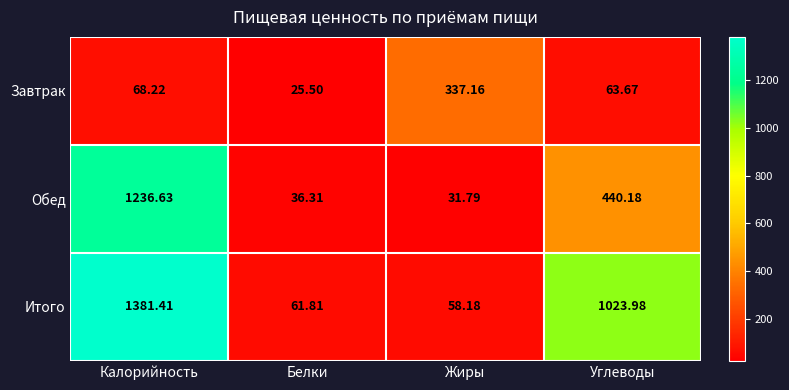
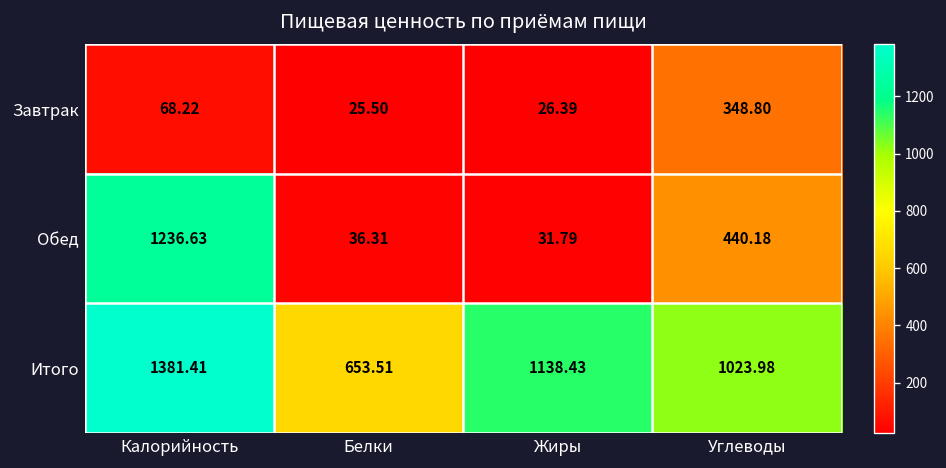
Завтрак, Жиры: 337.16 -> 26.39
Завтрак, Углеводы: 63.67 -> 348.80
Итого, Белки: 61.81 -> 653.51
Итого, Жиры: 58.18 -> 1138.43
